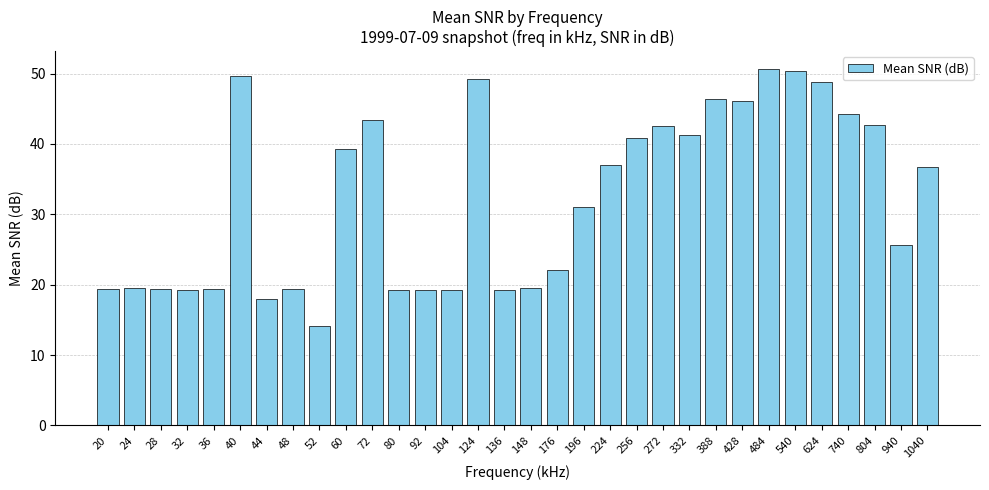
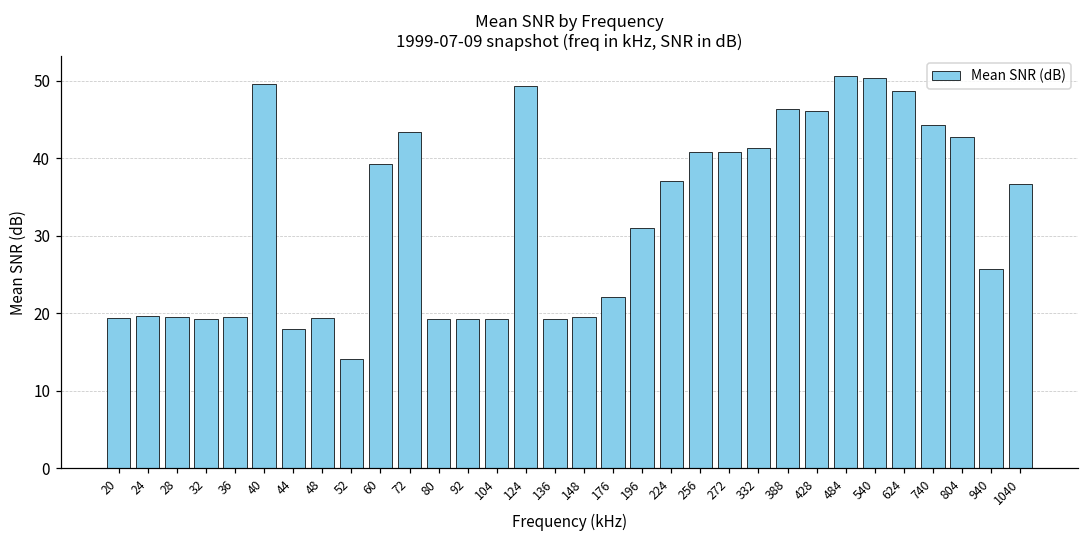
272: 43 -> 41
